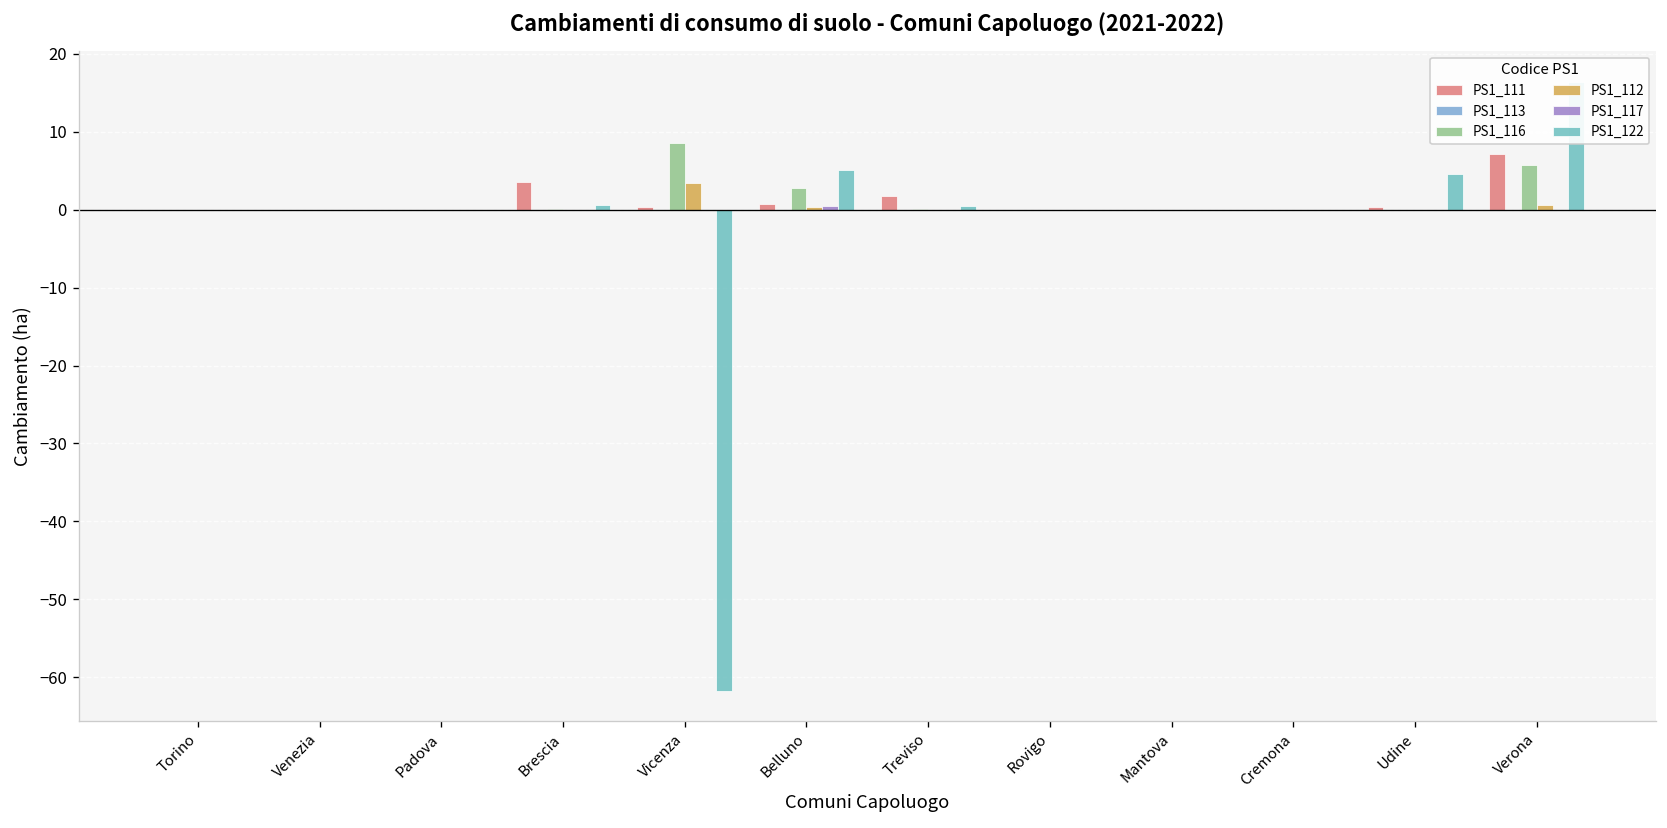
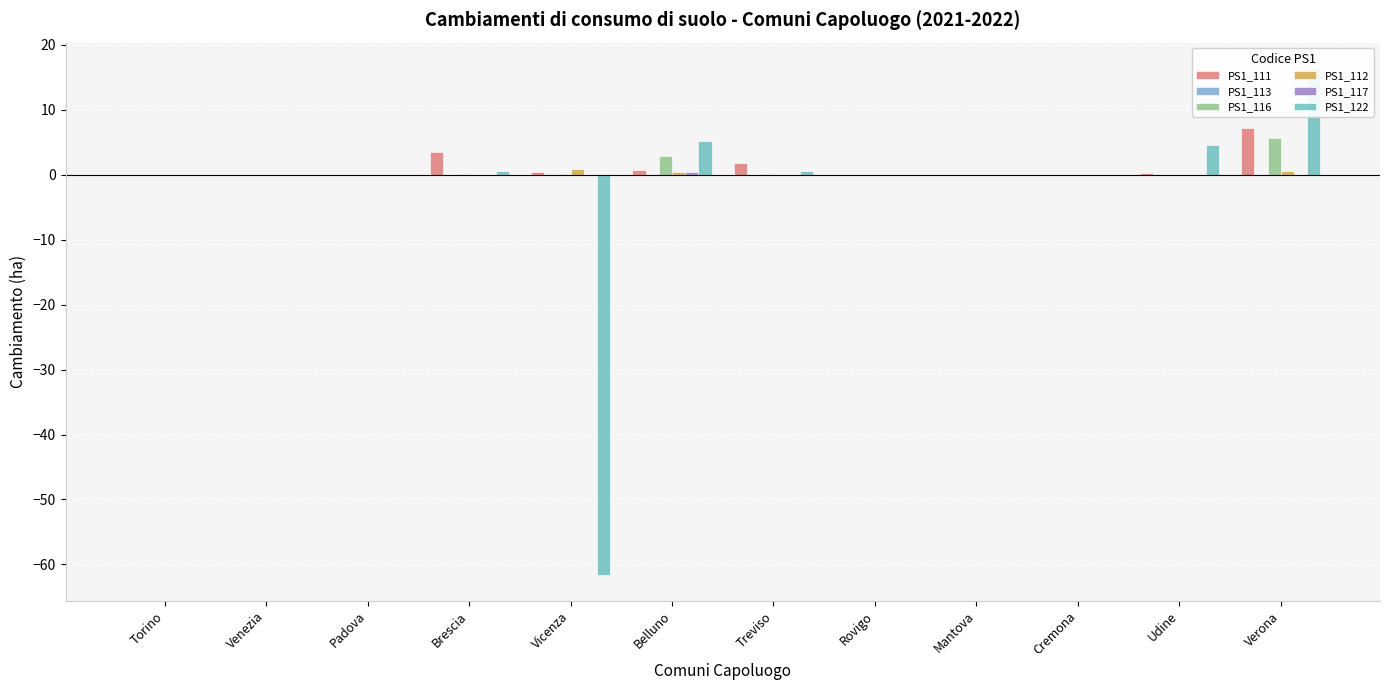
PS1_116, Vicenza: 9 -> 0
PS1_112, Vicenza: 3 -> 1
